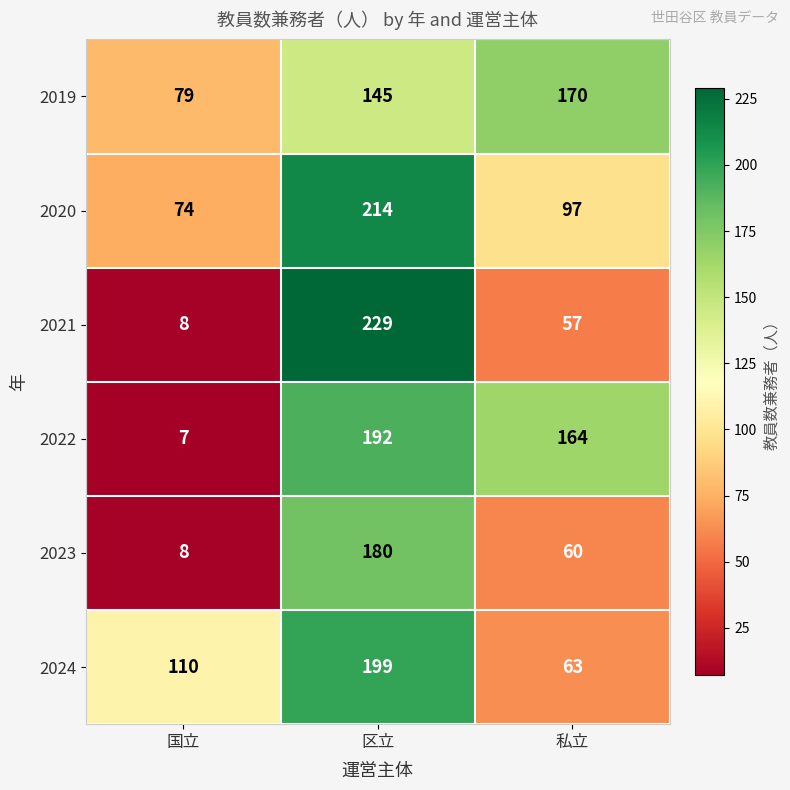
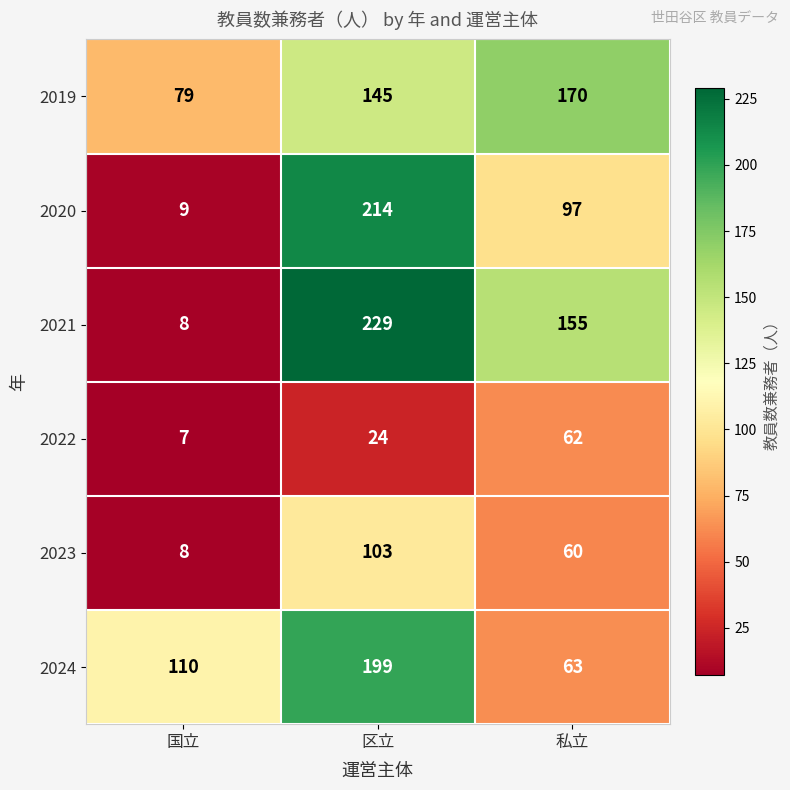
2020, 国立: 74 -> 9
2021, 私立: 57 -> 155
2022, 区立: 192 -> 24
2022, 私立: 164 -> 62
2023, 区立: 180 -> 103
